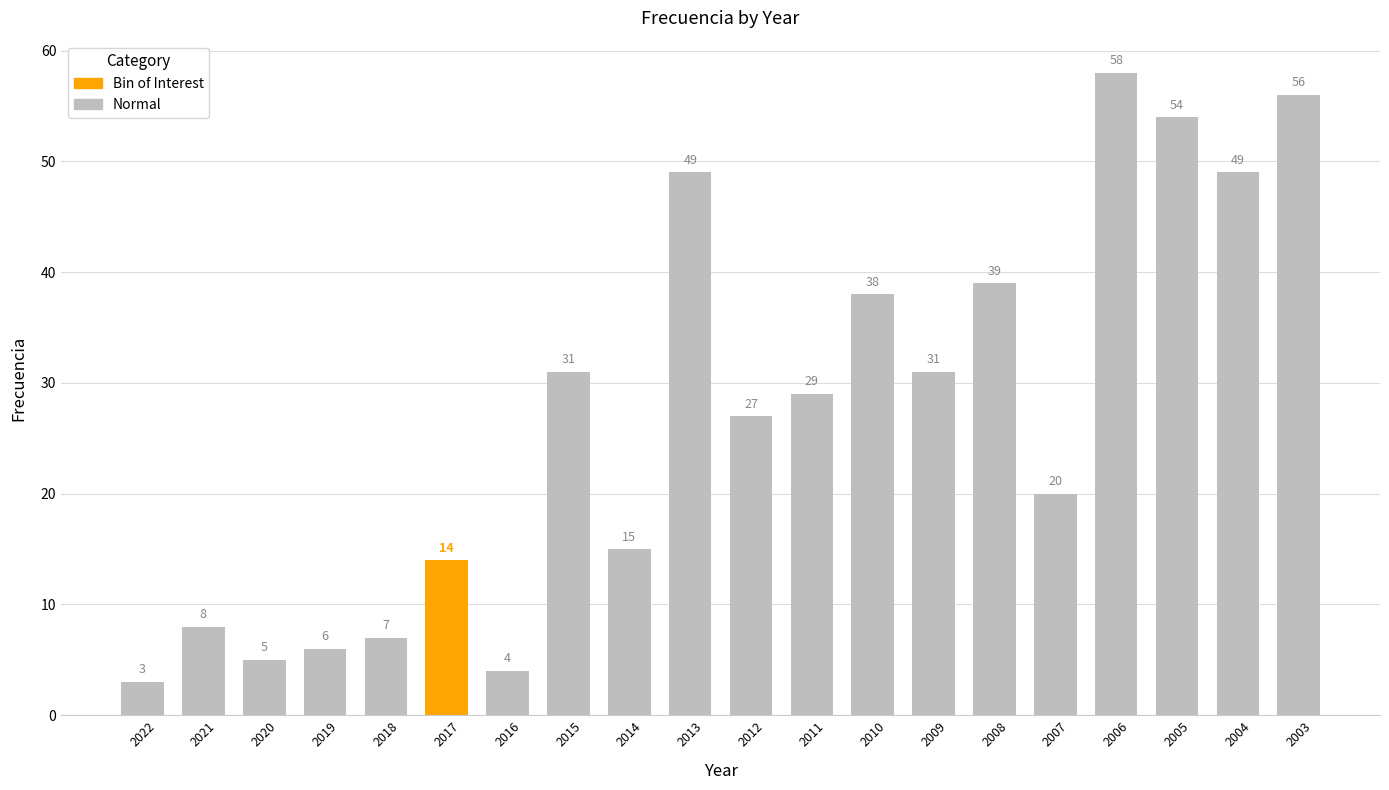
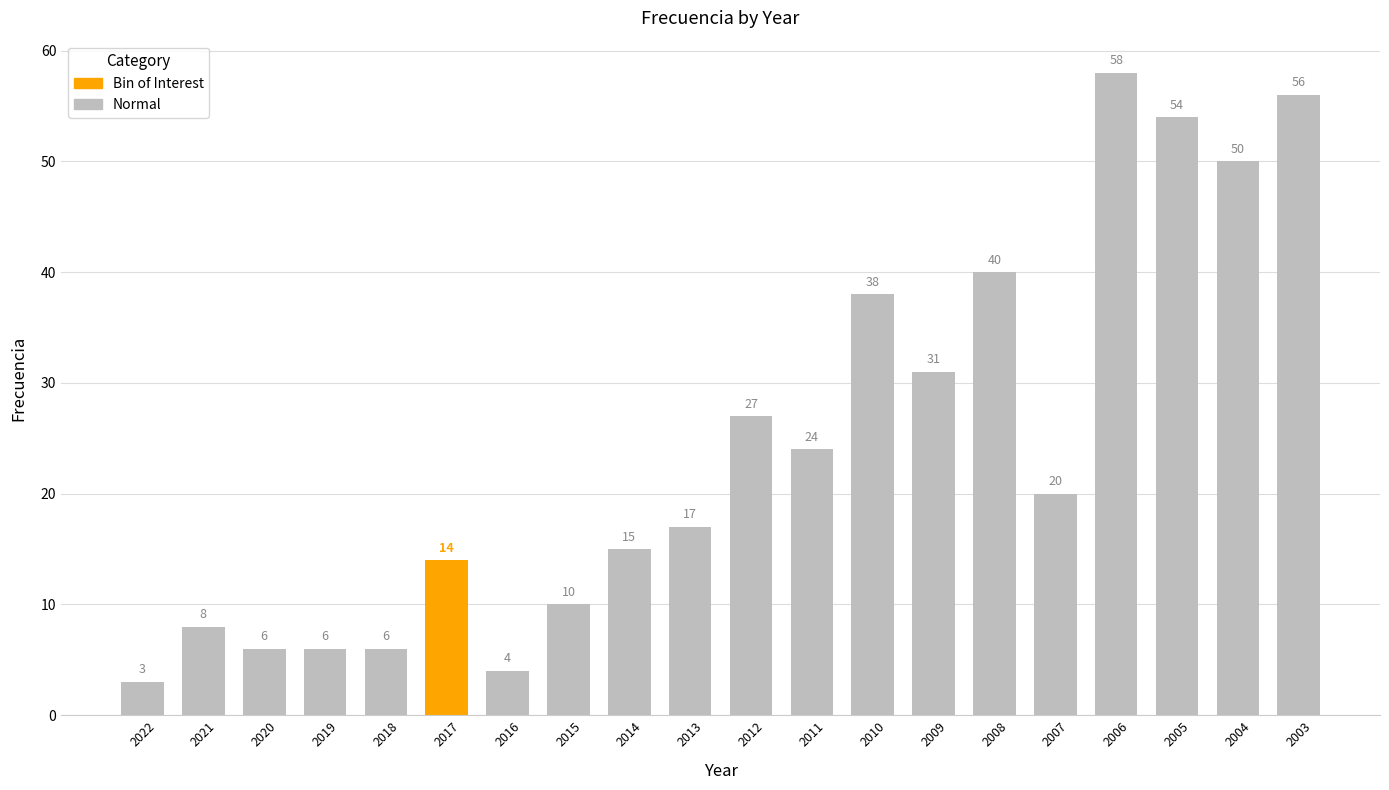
2020: 5 -> 6
2018: 7 -> 6
2015: 31 -> 10
2013: 49 -> 17
2011: 29 -> 24
2008: 39 -> 40
2004: 49 -> 50
